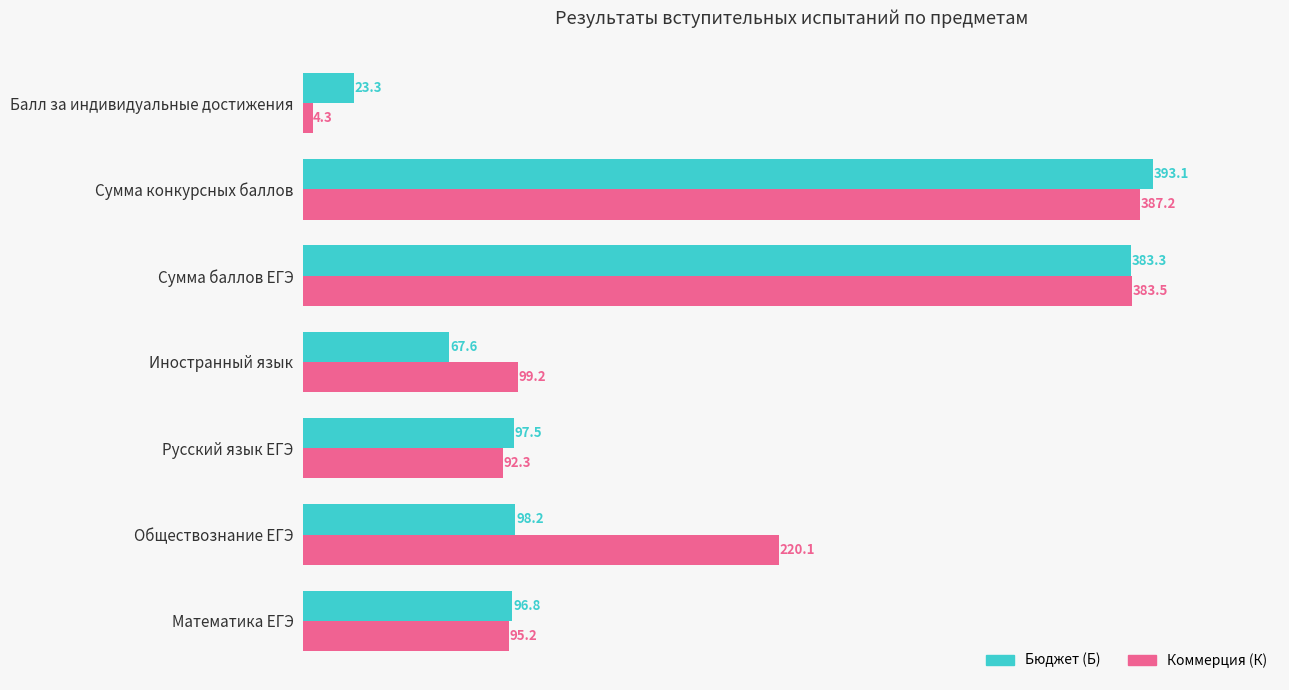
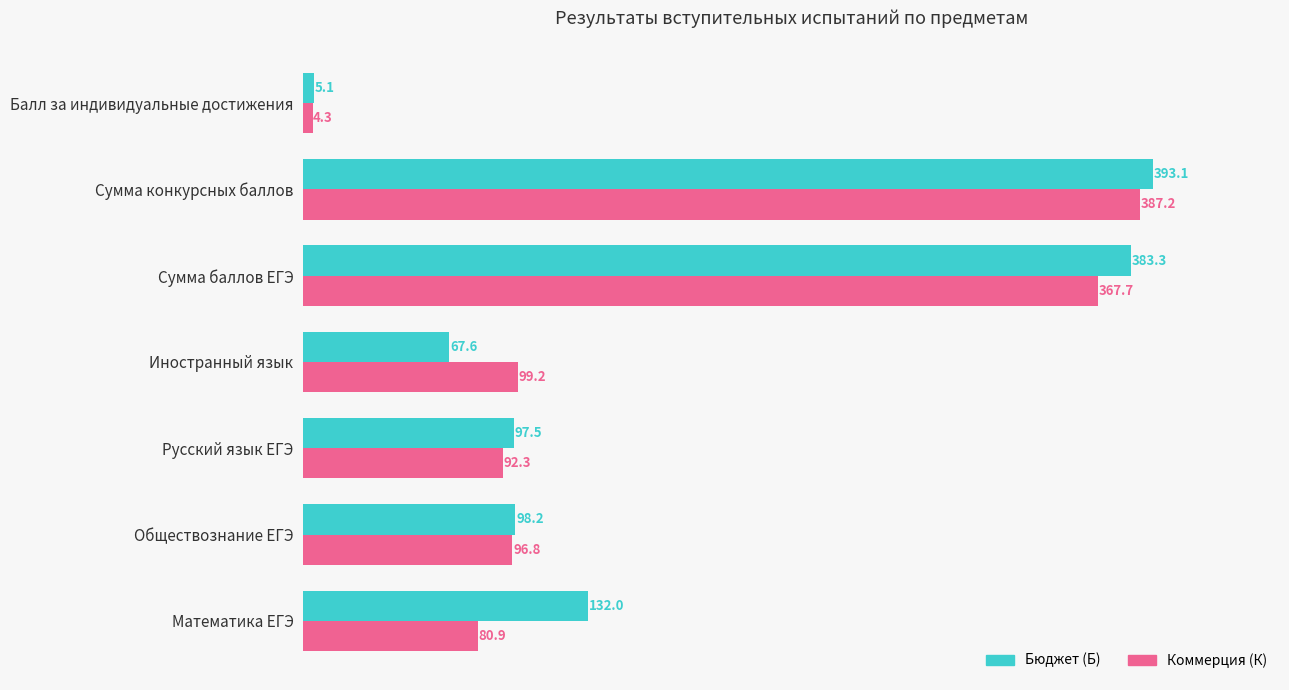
Бюджет (Б), Балл за индивидуальные достижения: 23.3 -> 5.1
Коммерция (К), Сумма баллов ЕГЭ: 383.5 -> 367.7
Коммерция (К), Обществознание ЕГЭ: 220.1 -> 96.8
Бюджет (Б), Математика ЕГЭ: 96.8 -> 132.0
Коммерция (К), Математика ЕГЭ: 95.2 -> 80.9
